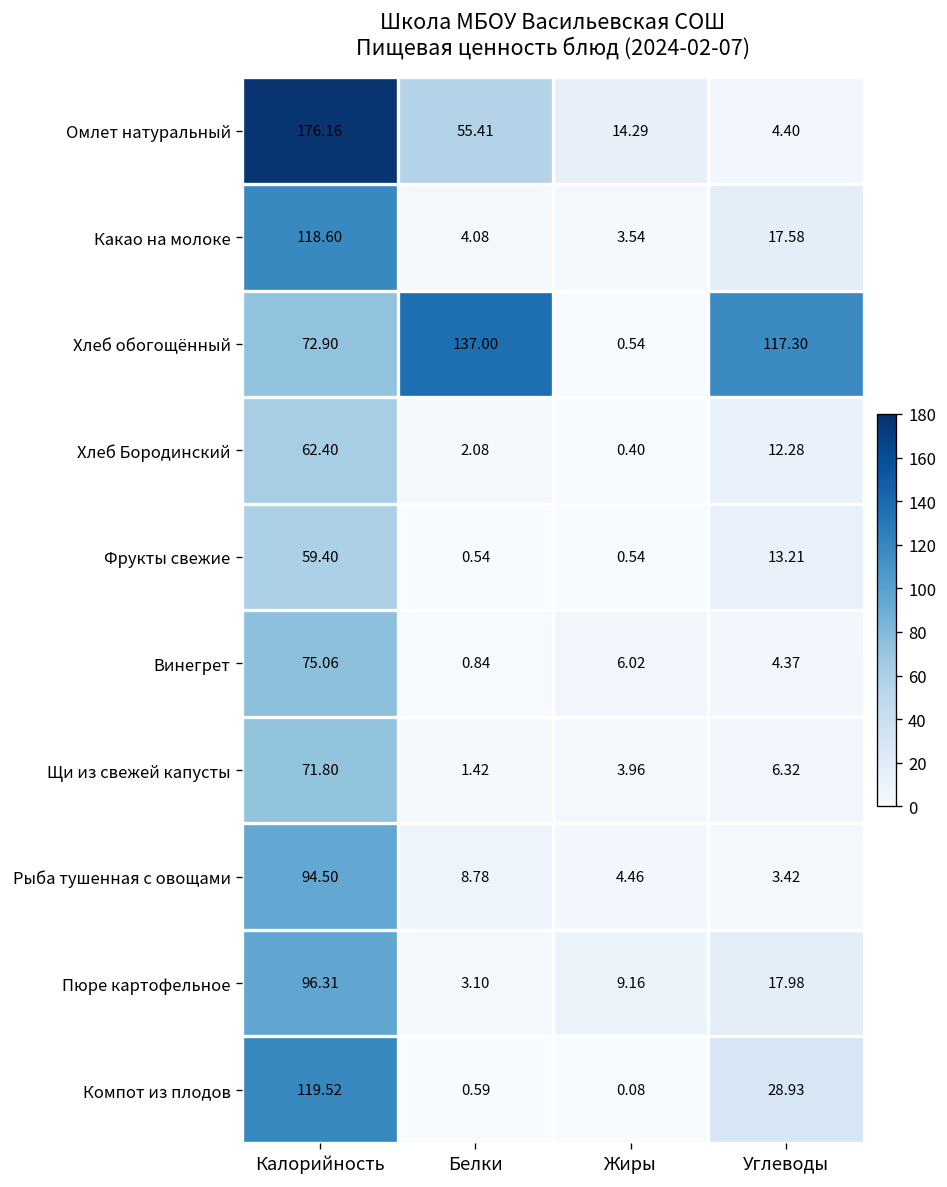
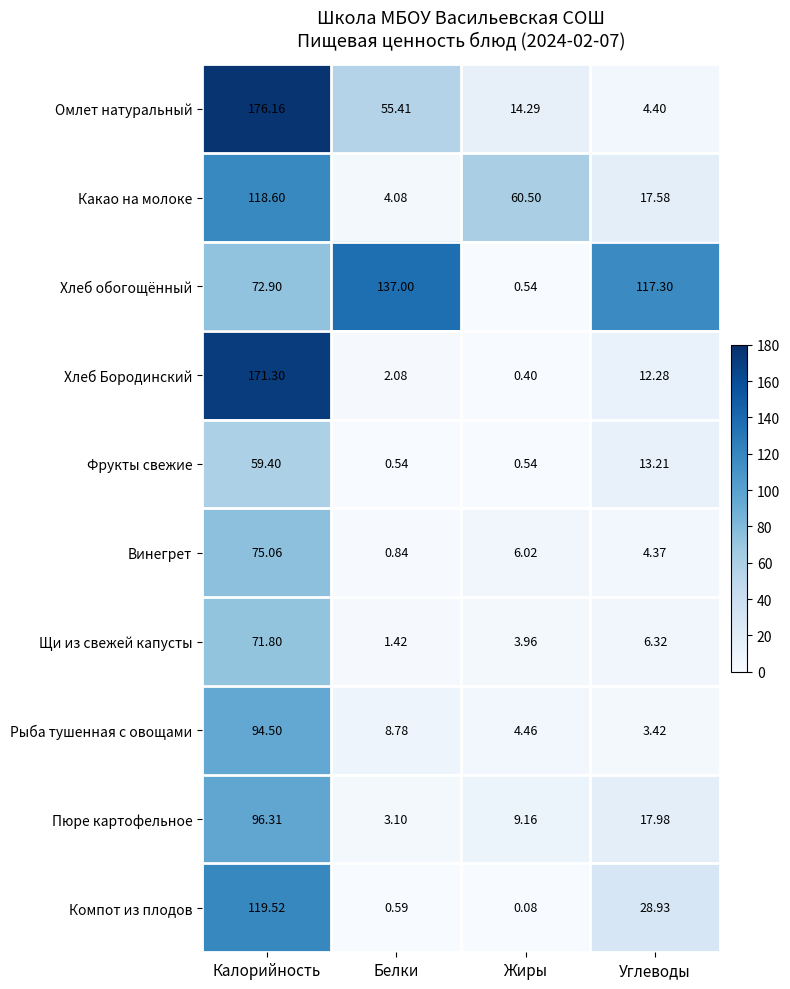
Какао на молоке, Жиры: 3.54 -> 60.50
Хлеб Бородинский, Калорийность: 62.40 -> 171.30
